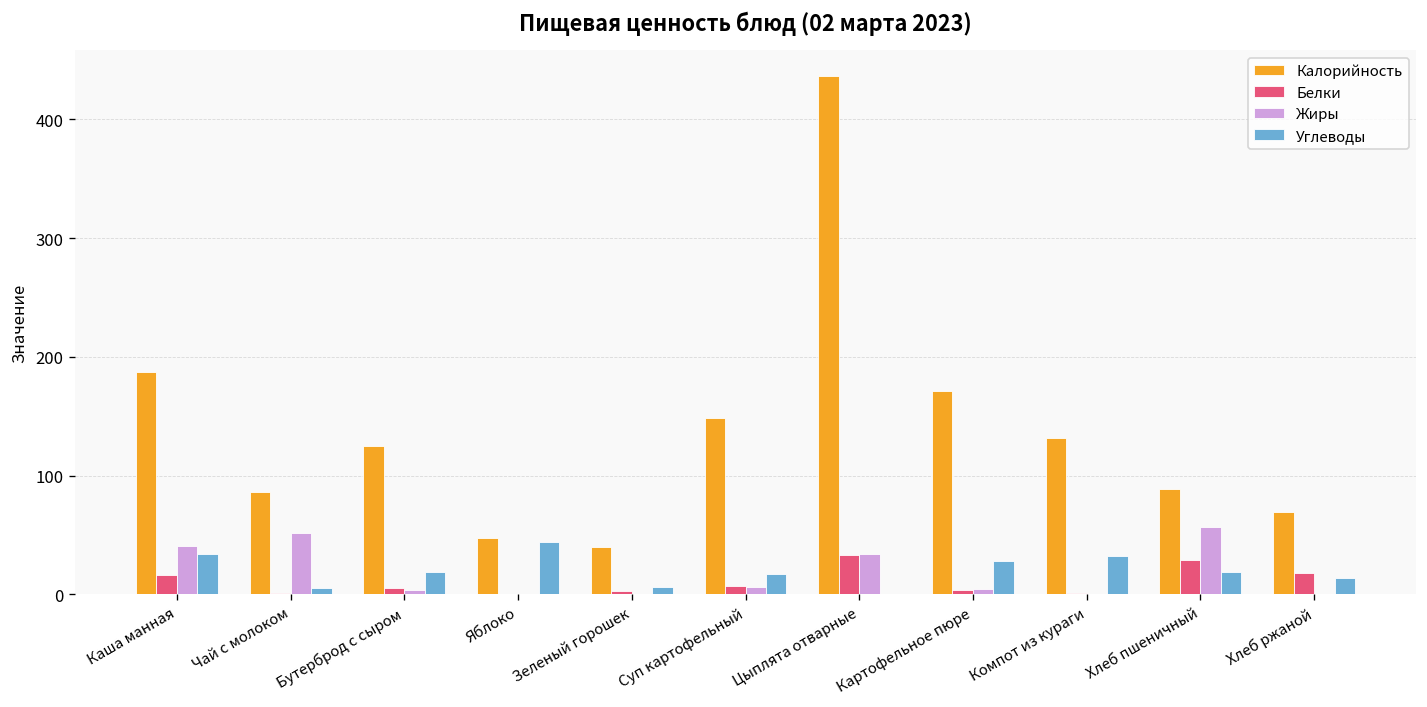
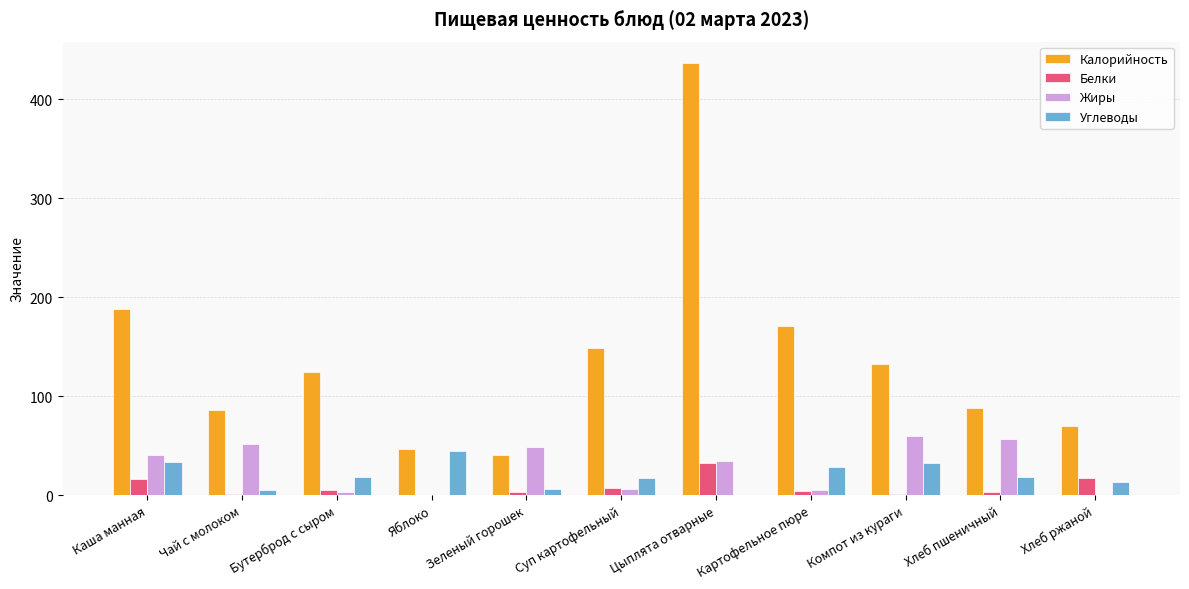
Жиры, Зеленый горошек: 0 -> 50
Жиры, Компот из кураги: 0 -> 60
Белки, Хлеб пшеничный: 30 -> 0
